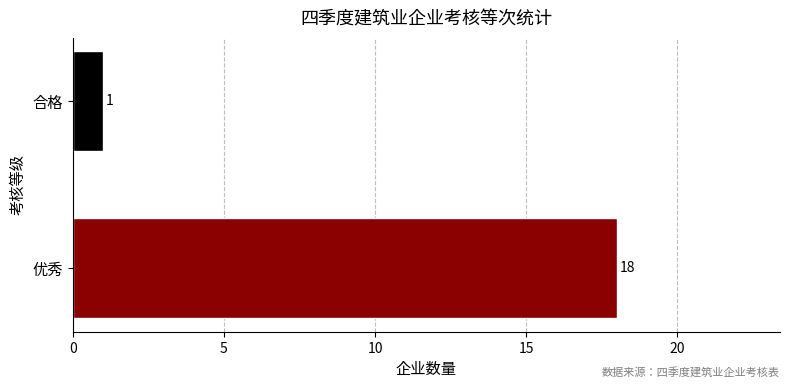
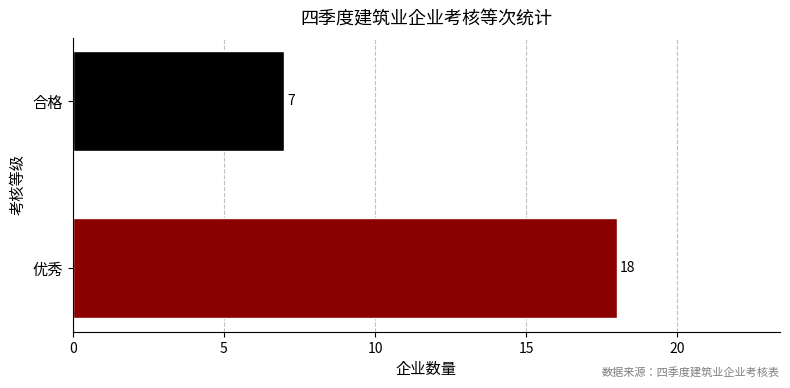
合格: 1 -> 7
